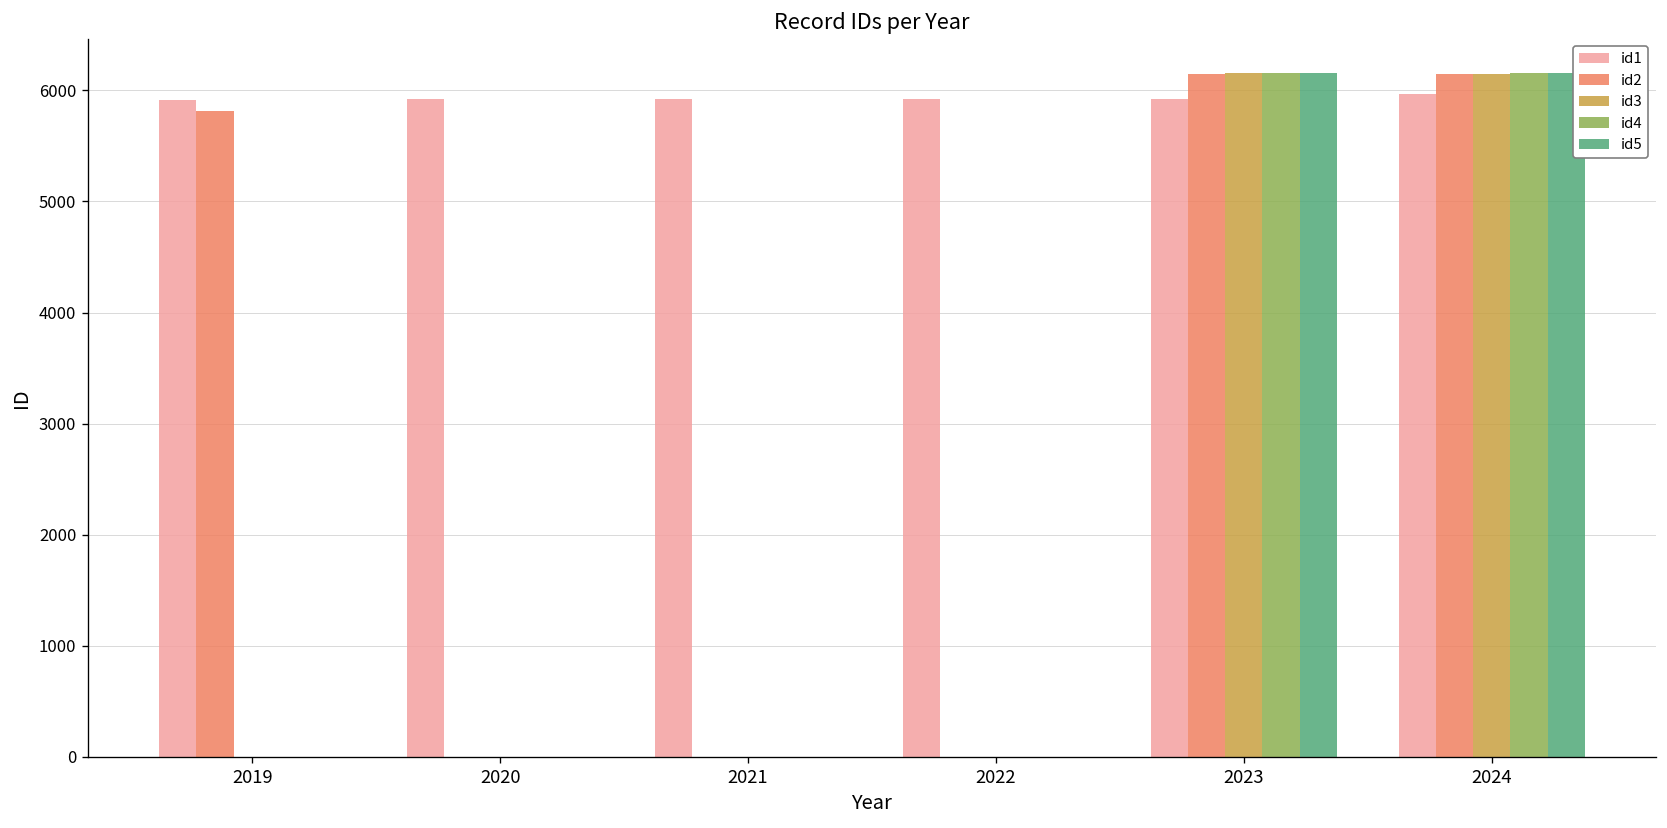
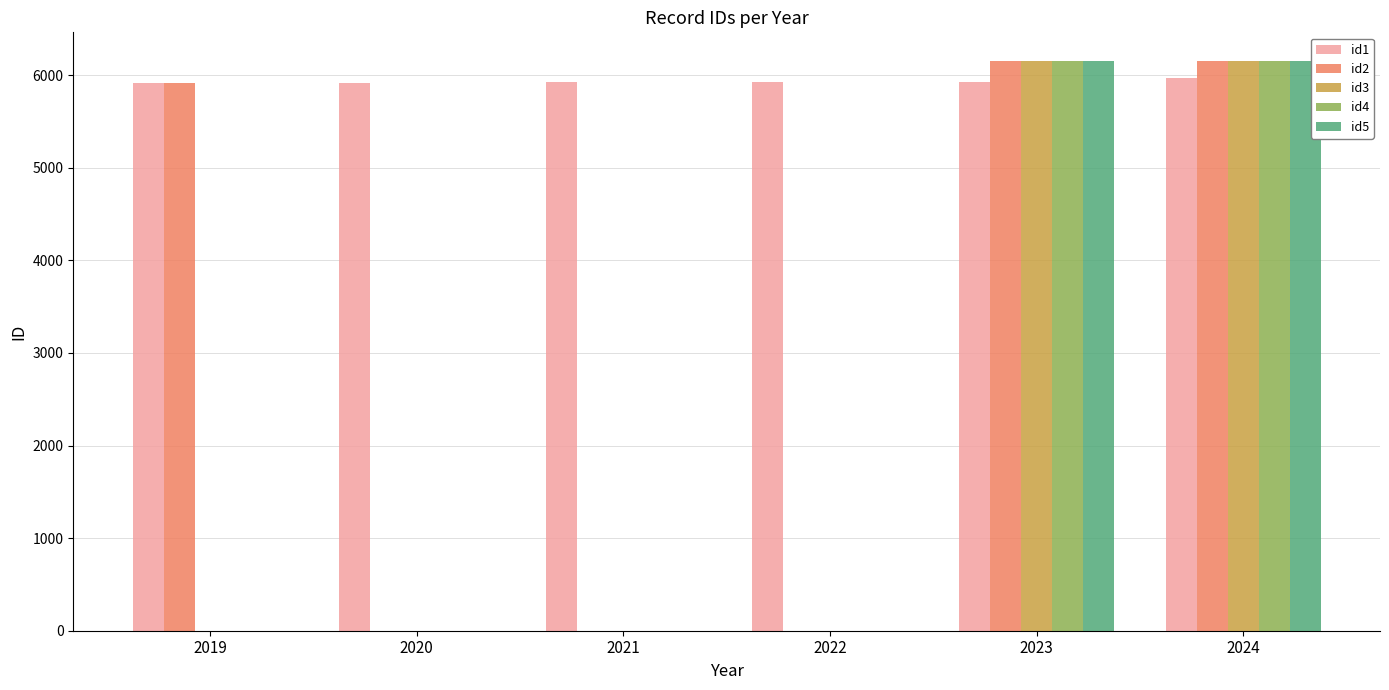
id2, 2019: 5800 -> 5900
